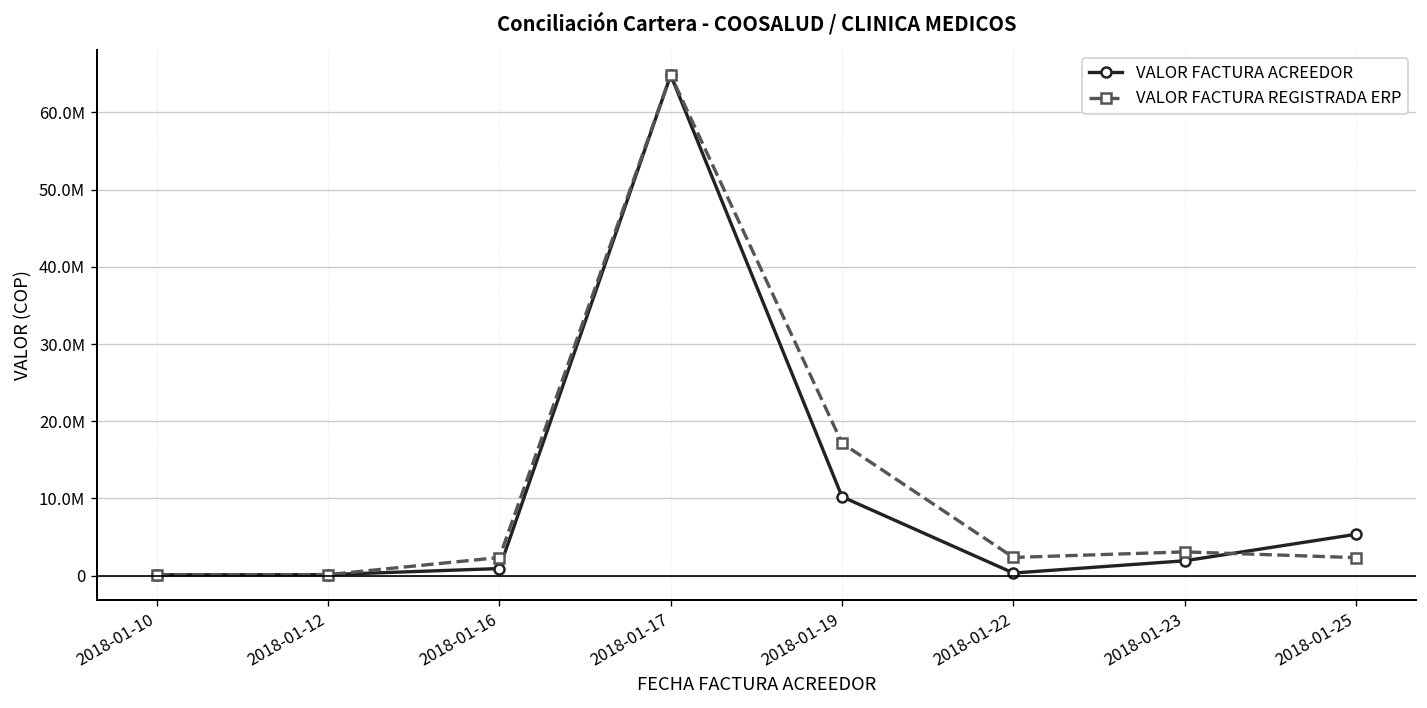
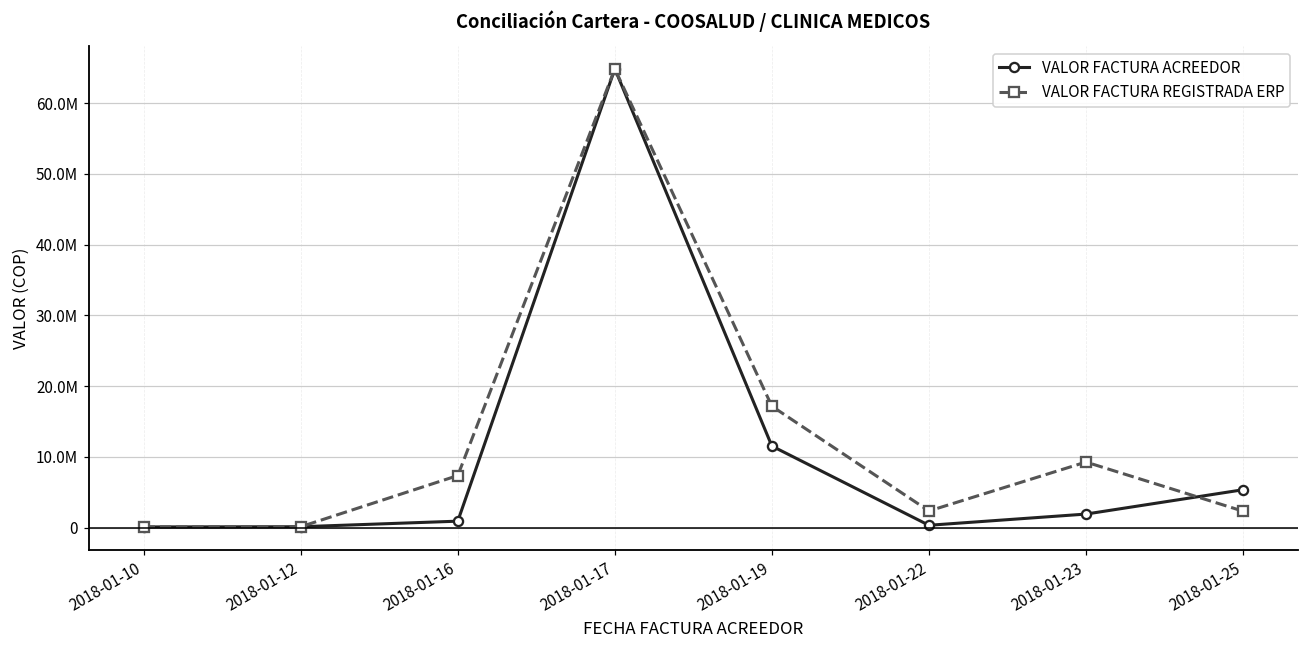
VALOR FACTURA REGISTRADA ERP, 2018-01-16: 2000000 -> 7000000
VALOR FACTURA ACREEDOR, 2018-01-19: 10000000 -> 12000000
VALOR FACTURA REGISTRADA ERP, 2018-01-23: 3000000 -> 9000000
